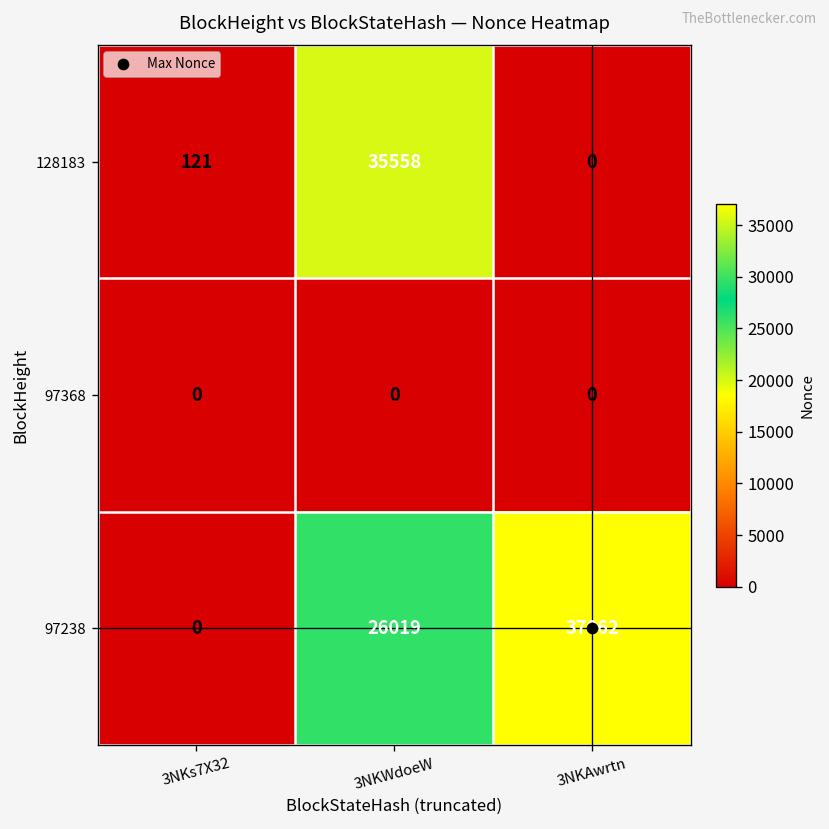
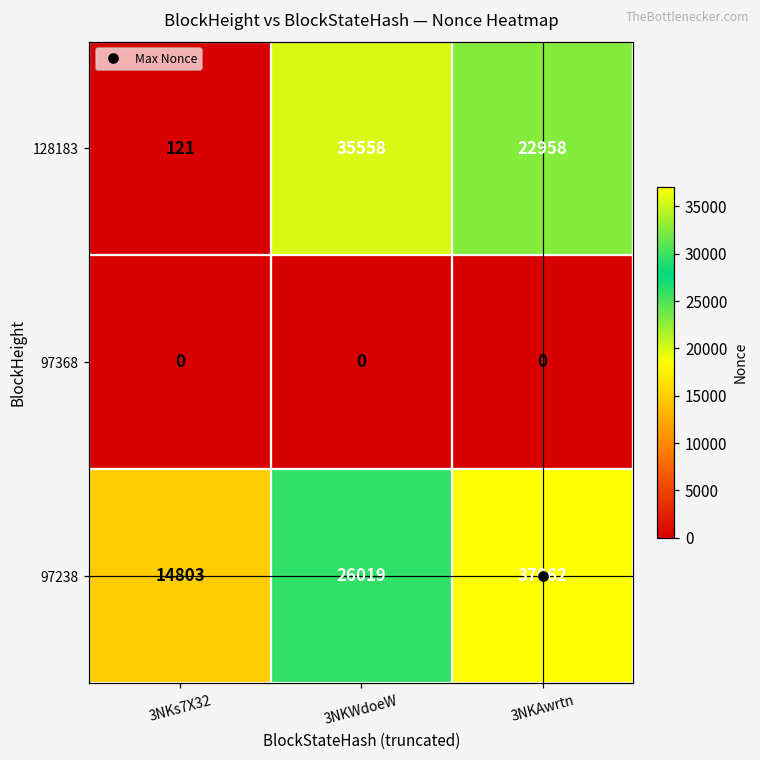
128183, 3NKAwrtn: 0 -> 22958
97238, 3NKs7X32: 0 -> 14803
